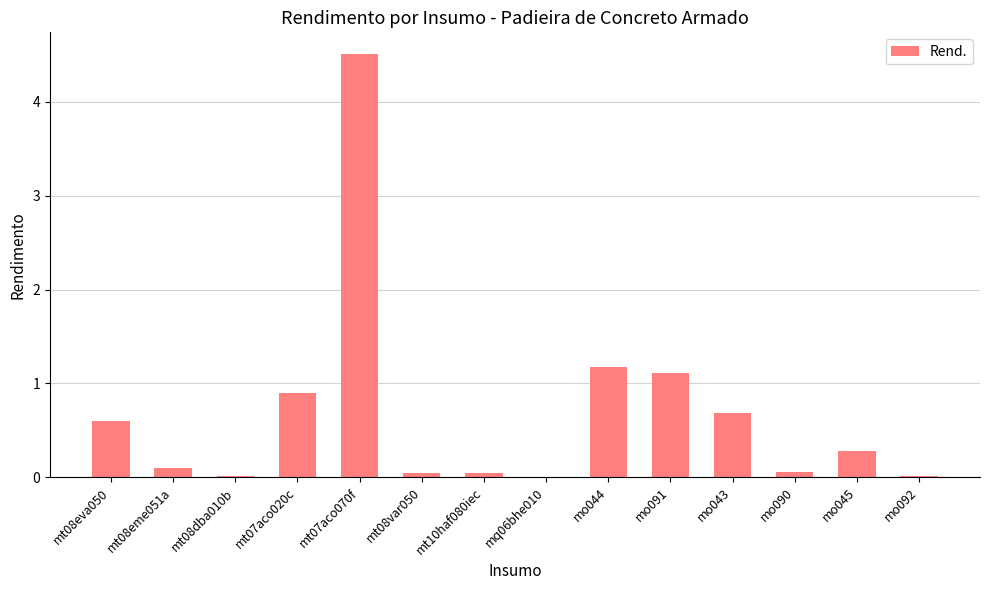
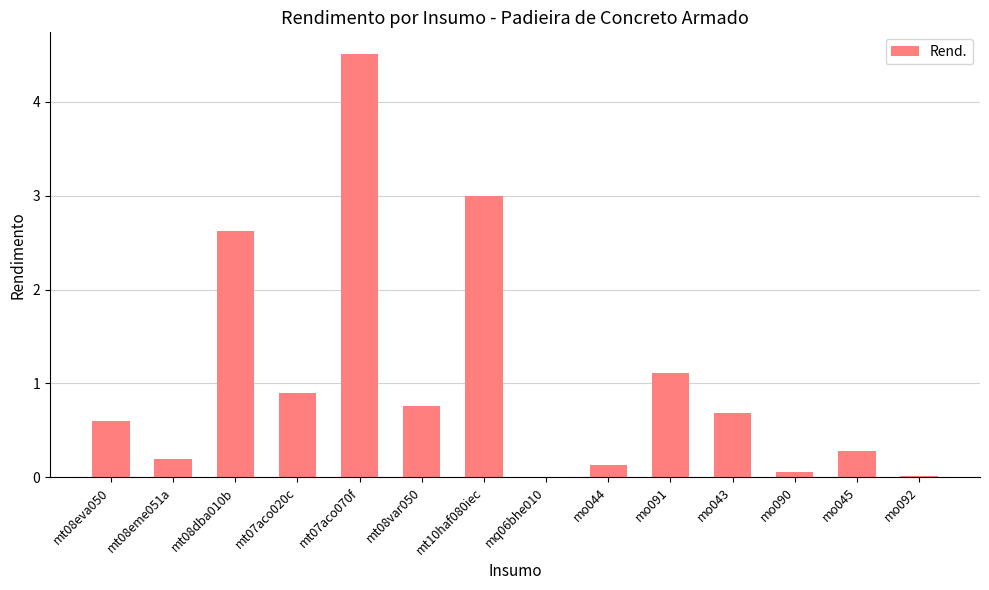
mt08eme051a: 0.1 -> 0.2
mt08dba010b: 0.0 -> 2.6
mt08var050: 0.0 -> 0.8
mt10haf080iec: 0.0 -> 3.0
mo044: 1.2 -> 0.1
